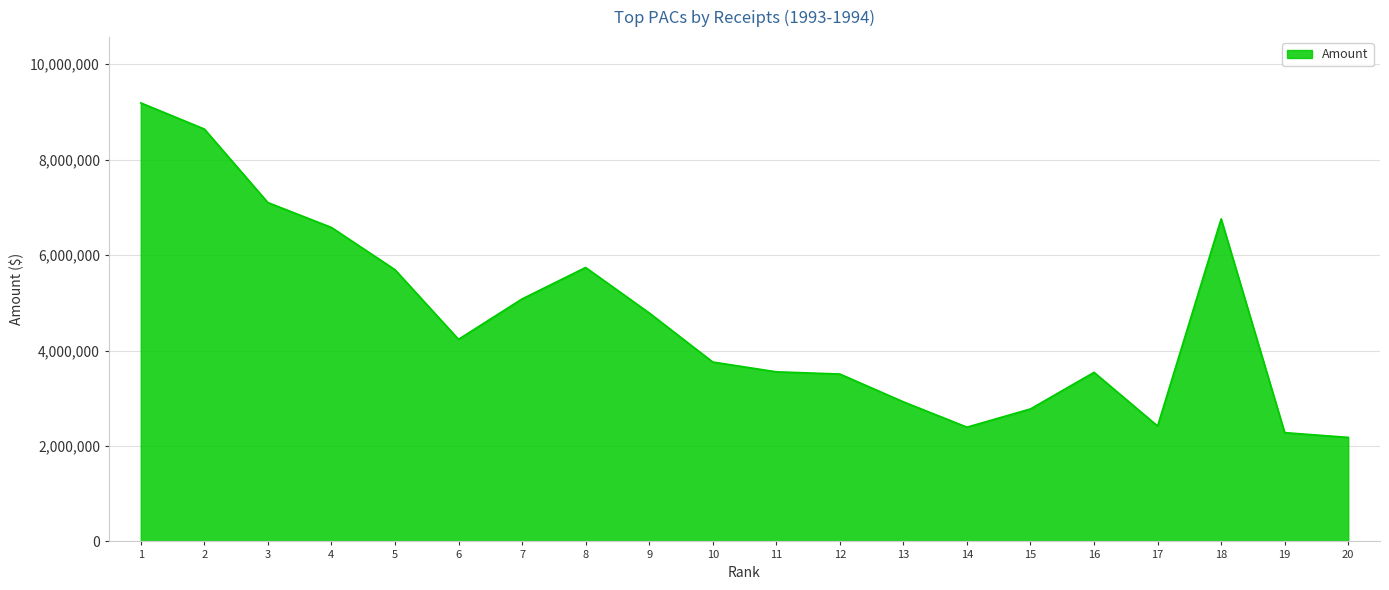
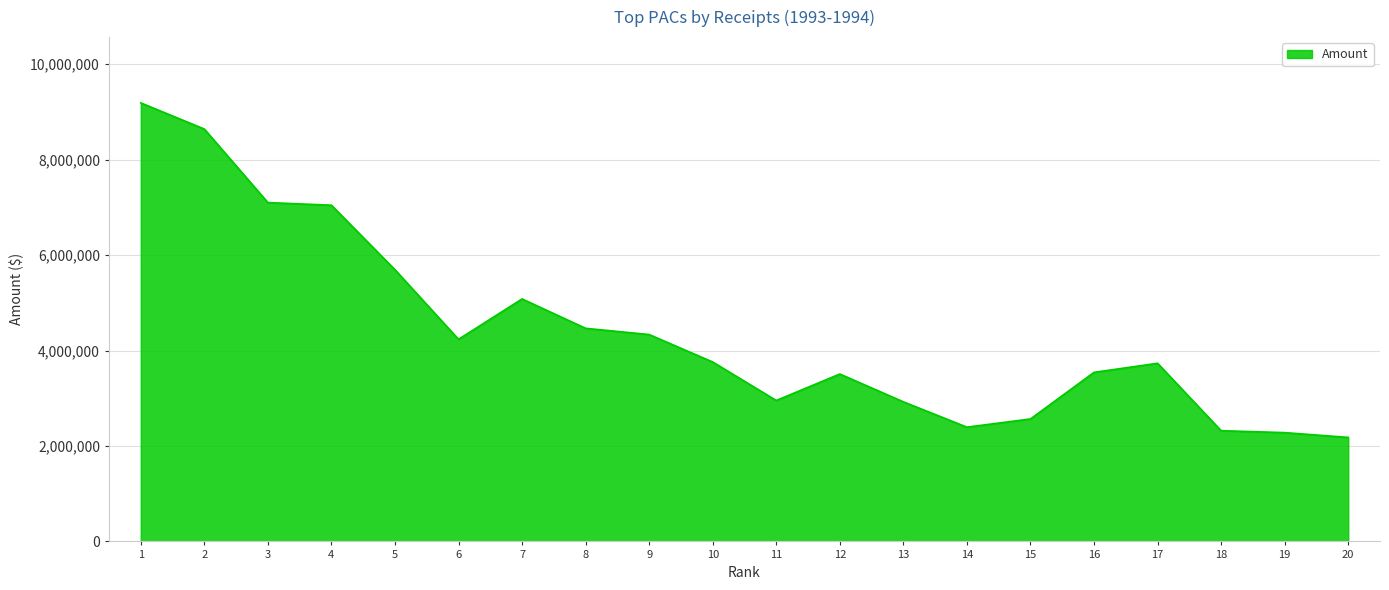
4: 6,600,000 -> 7,000,000
8: 5,700,000 -> 4,500,000
9: 4,800,000 -> 4,300,000
11: 3,600,000 -> 3,000,000
15: 2,800,000 -> 2,600,000
17: 2,400,000 -> 3,700,000
18: 6,800,000 -> 2,300,000
